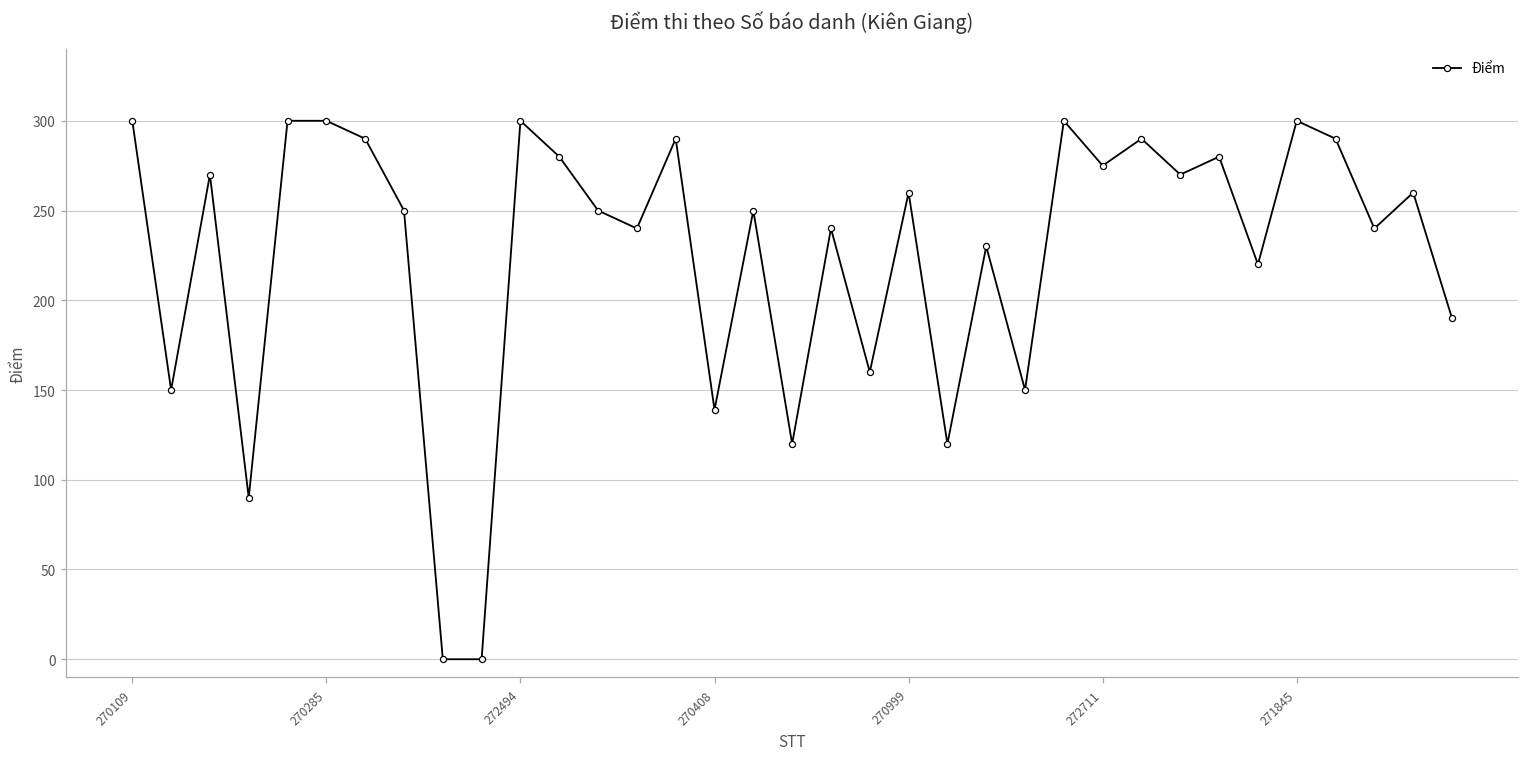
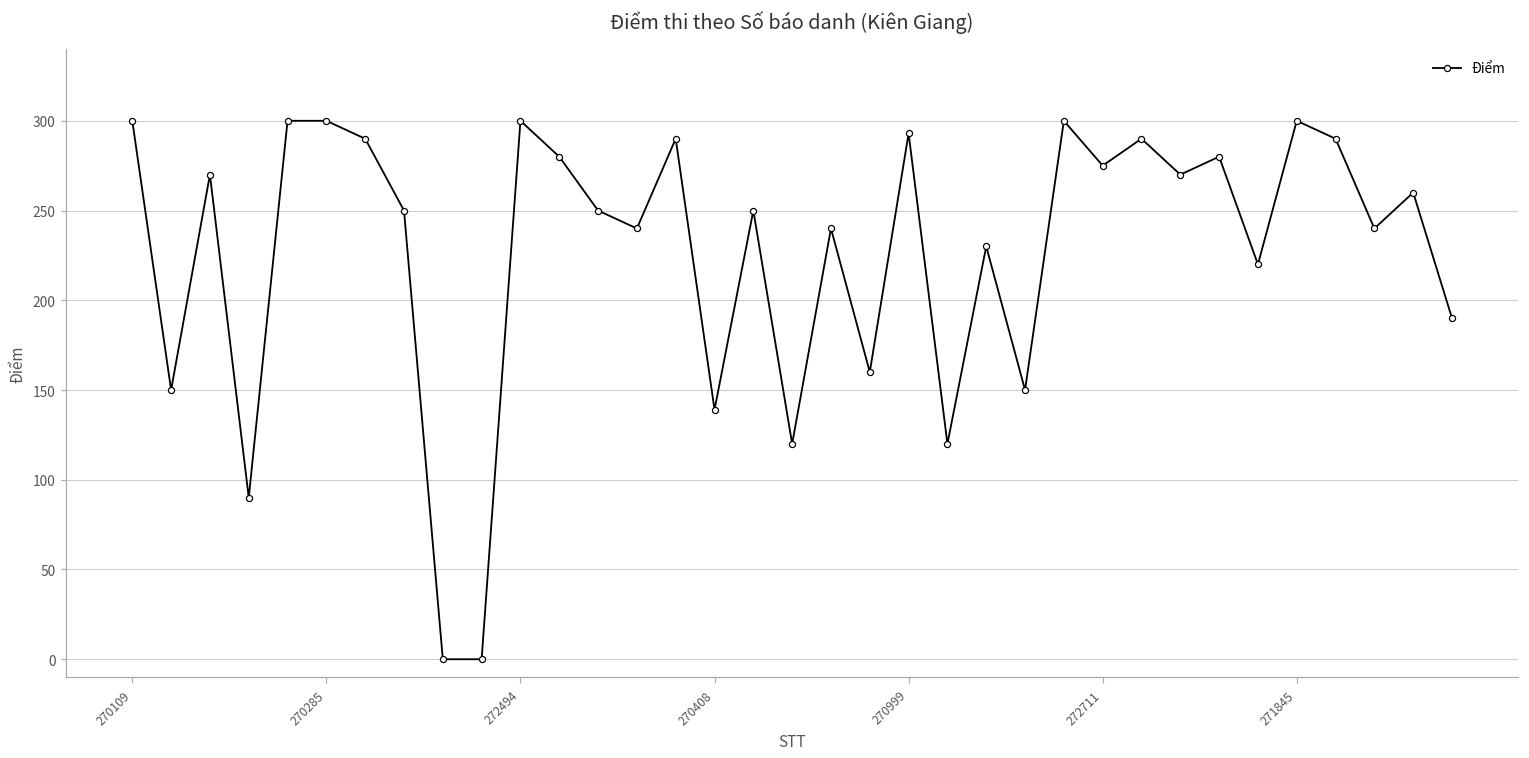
270999: 260 -> 293
